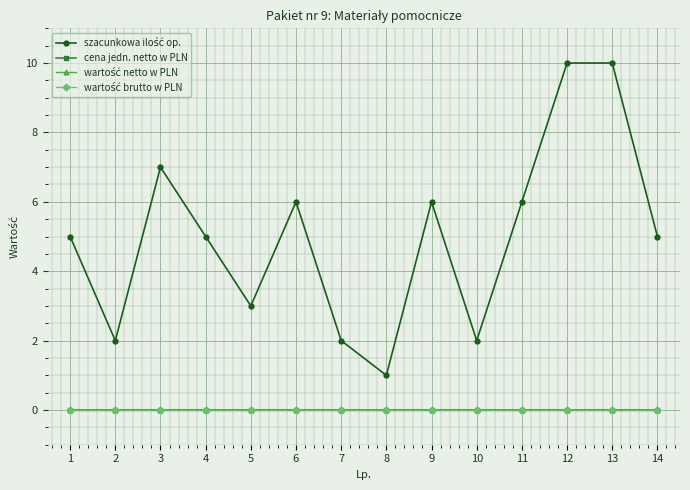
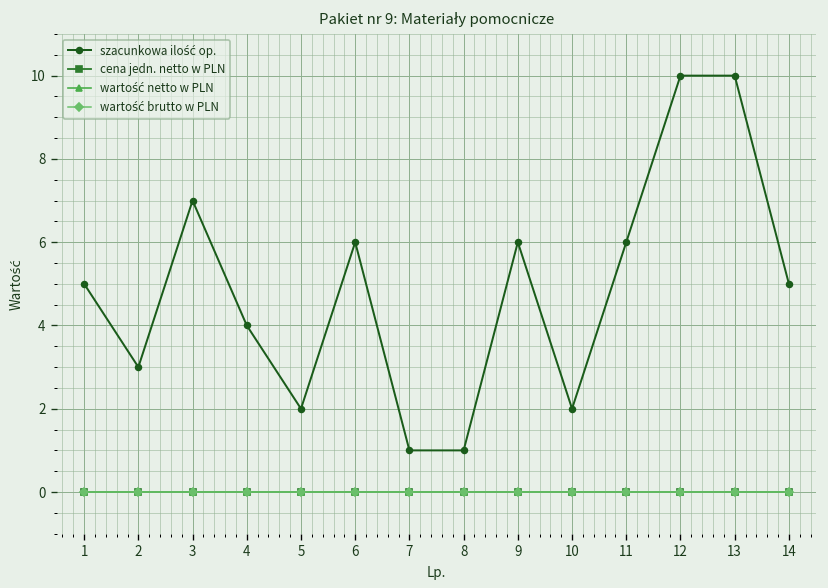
szacunkowa ilość op., 2: 2 -> 3
szacunkowa ilość op., 4: 5 -> 4
szacunkowa ilość op., 5: 3 -> 2
szacunkowa ilość op., 7: 2 -> 1
